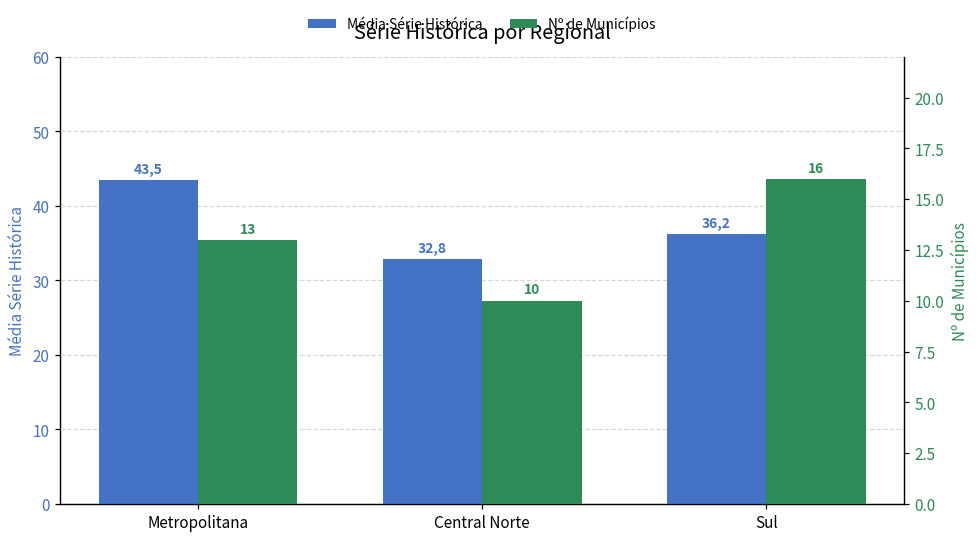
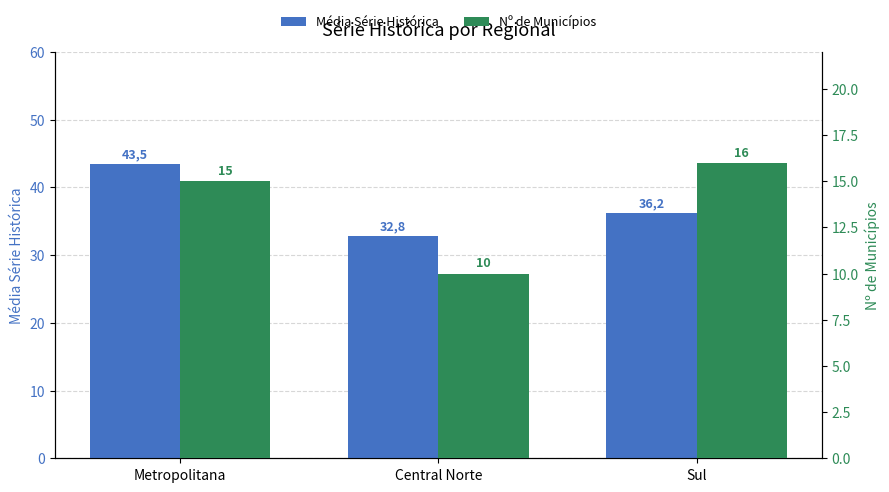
Nº de Municípios, Metropolitana: 13 -> 15
